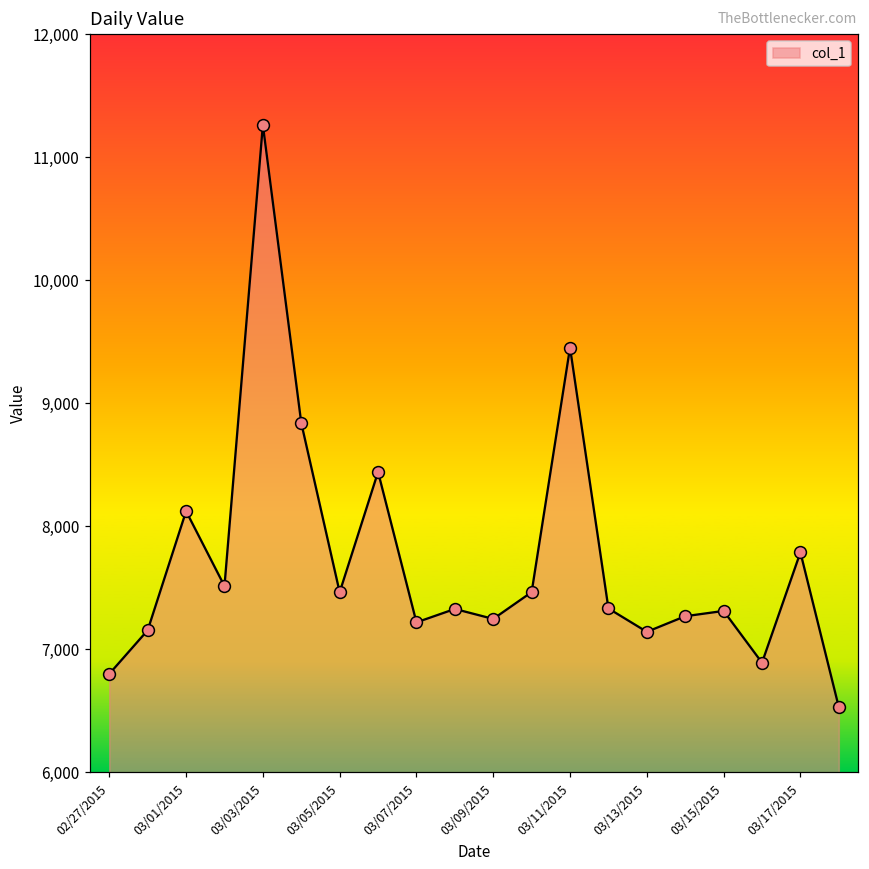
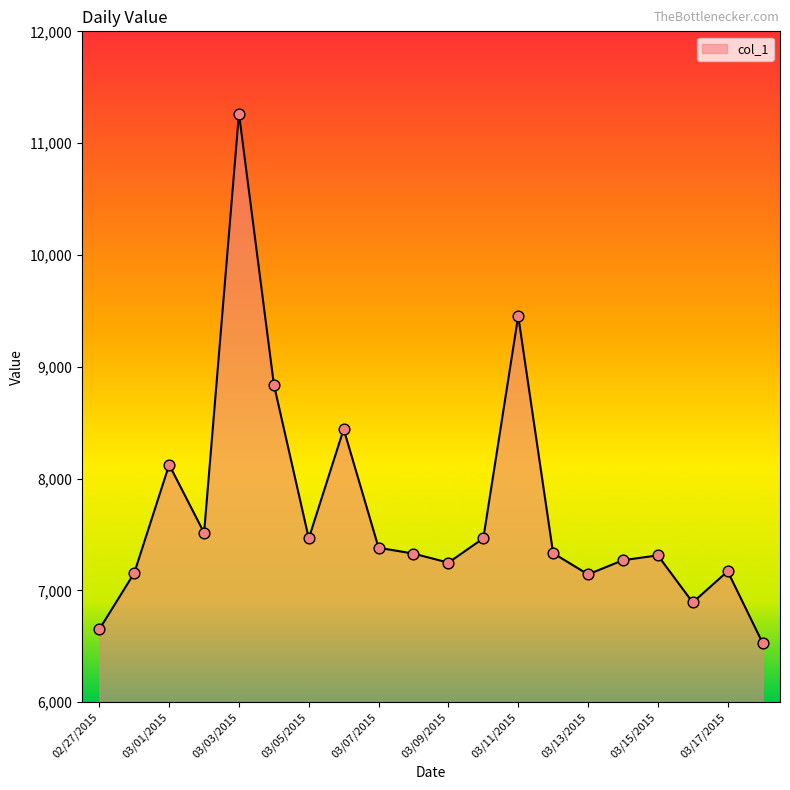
02/27/2015: 6,800 -> 6,650
03/07/2015: 7,220 -> 7,380
03/17/2015: 7,790 -> 7,170
